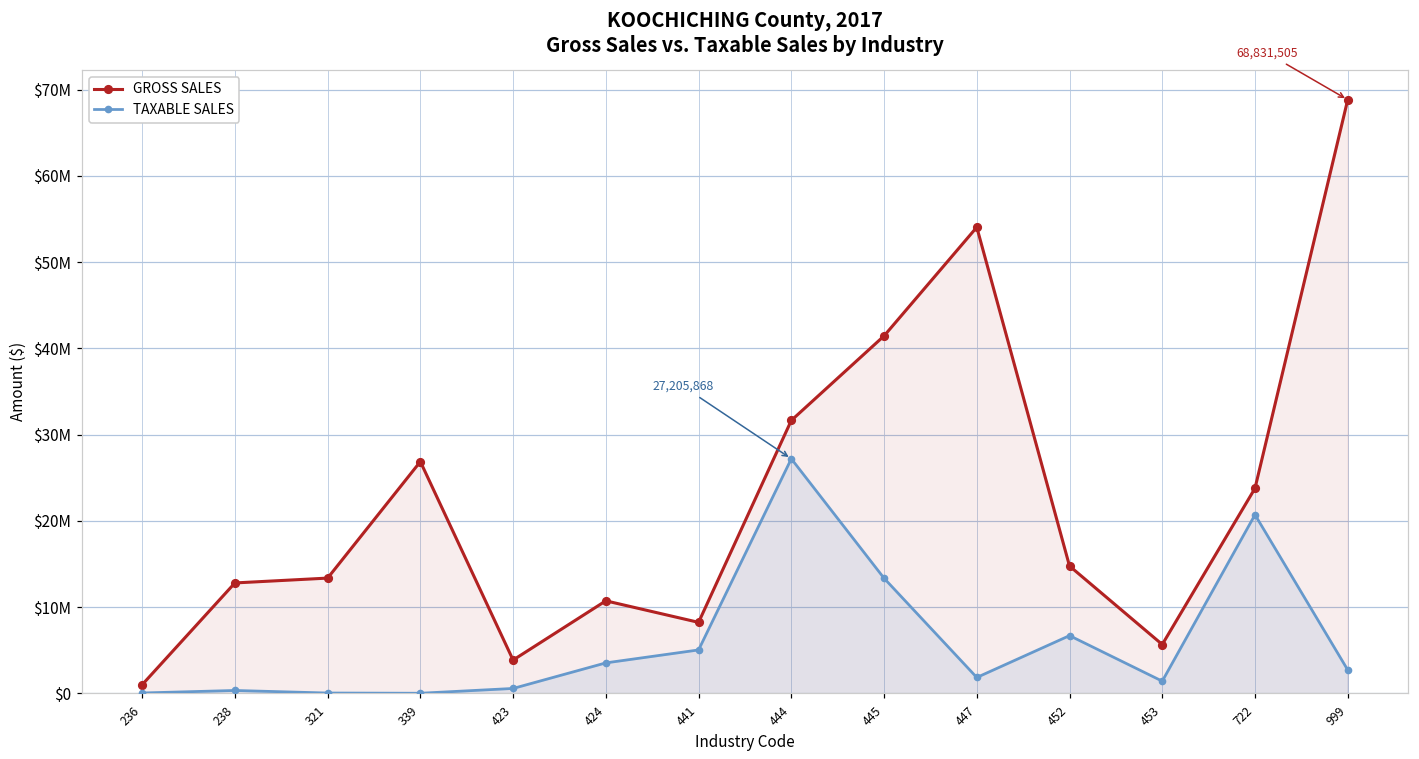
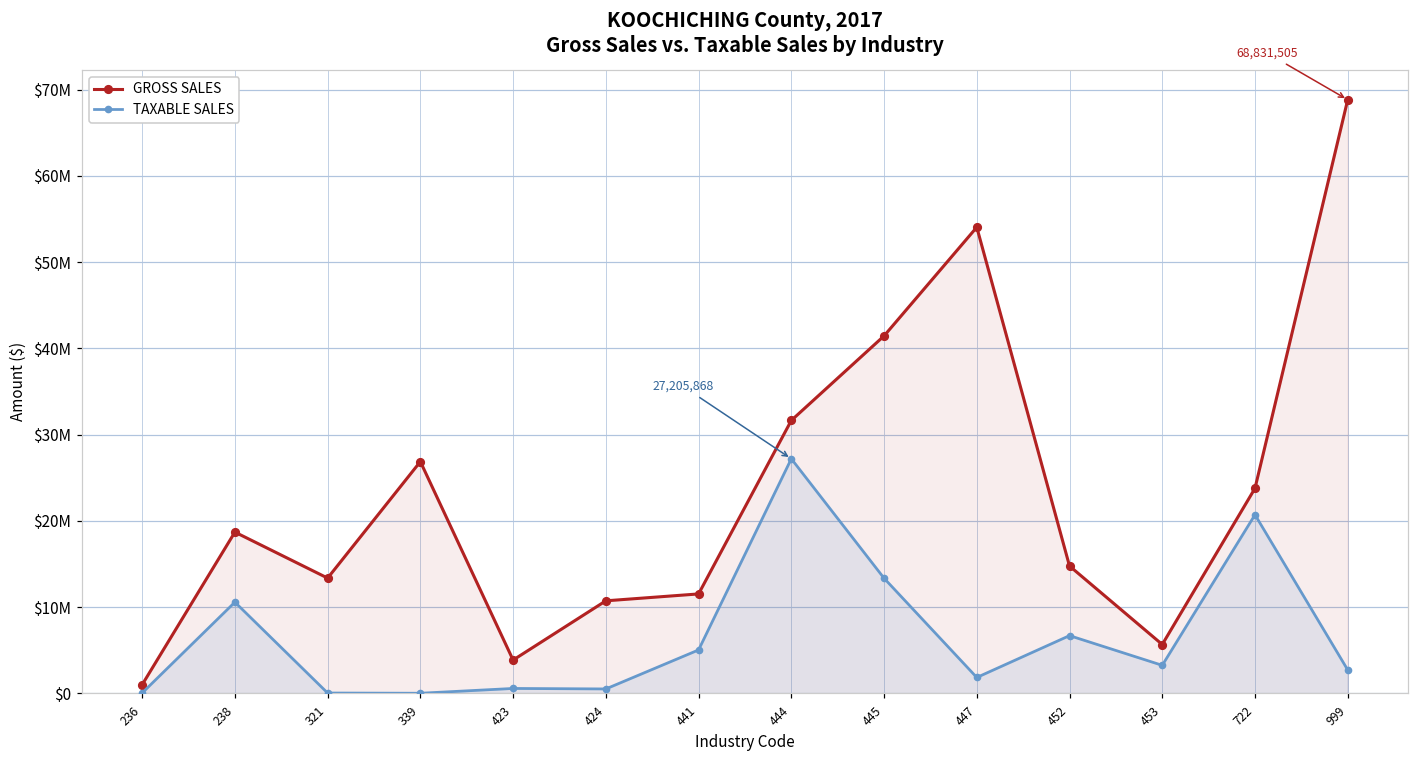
GROSS SALES, 238: $13000000 -> $19000000
TAXABLE SALES, 238: $0 -> $11000000
TAXABLE SALES, 424: $4000000 -> $1000000
GROSS SALES, 441: $8000000 -> $12000000
TAXABLE SALES, 453: $1000000 -> $3000000
